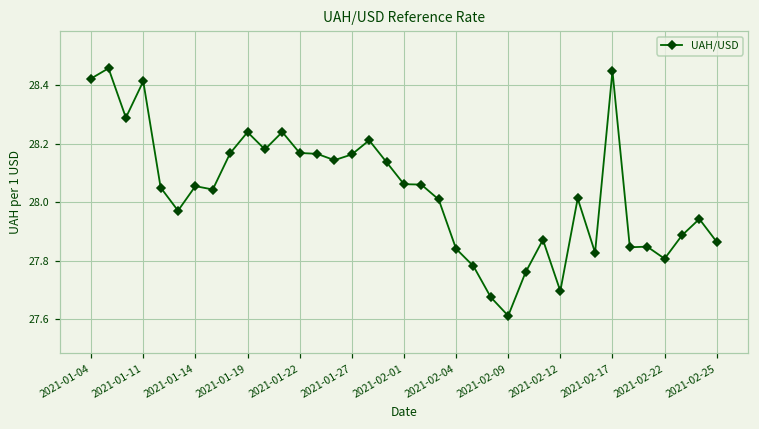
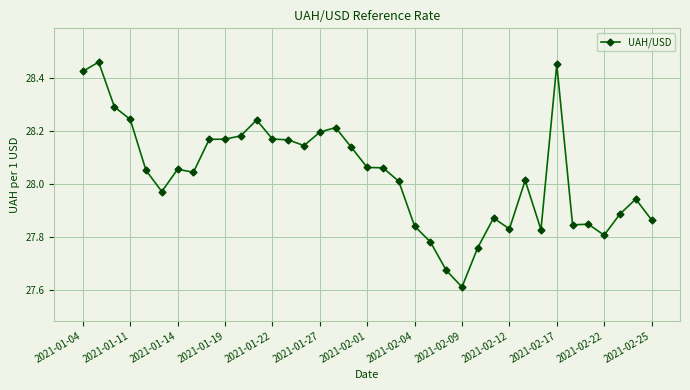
2021-01-11: 28.41 -> 28.24
2021-01-19: 28.24 -> 28.17
2021-01-27: 28.16 -> 28.20
2021-02-12: 27.70 -> 27.83
